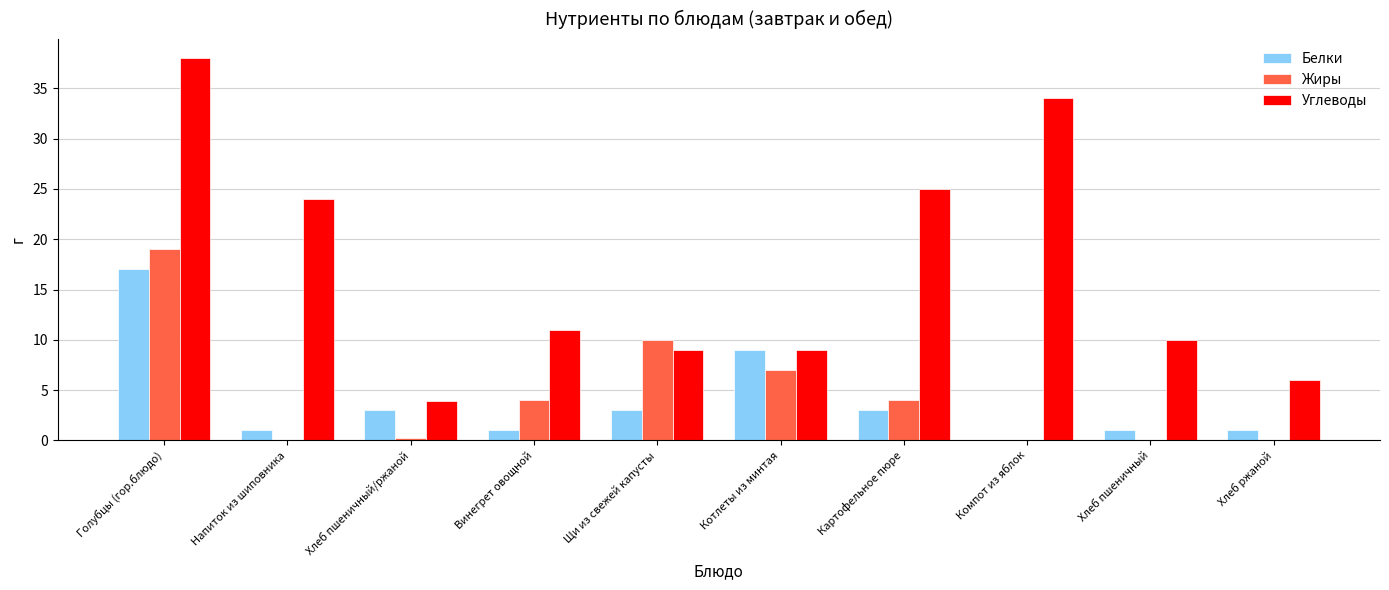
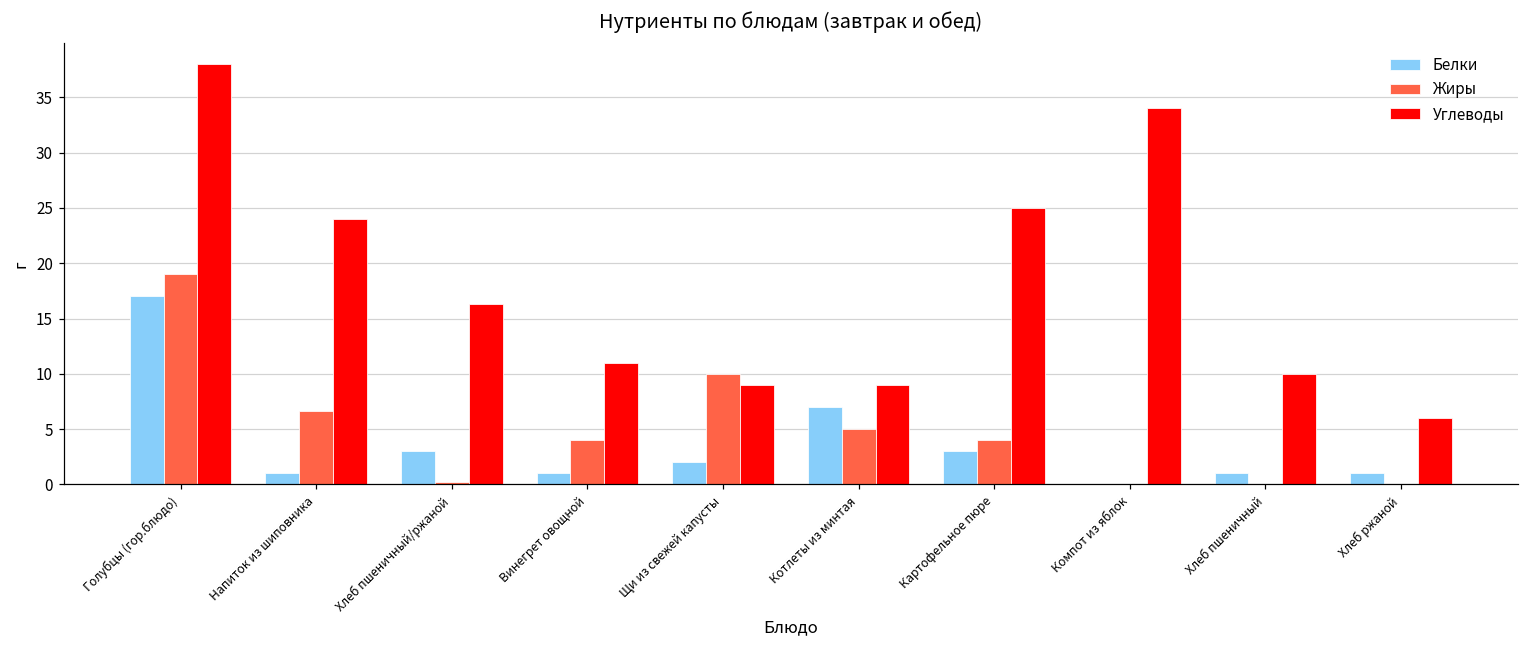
Жиры, Напиток из шиповника: 0.0 -> 6.6
Углеводы, Хлеб пшеничный/ржаной: 3.9 -> 16.4
Белки, Щи из свежей капусты: 3 -> 2
Белки, Котлеты из минтая: 9 -> 7
Жиры, Котлеты из минтая: 7 -> 5
